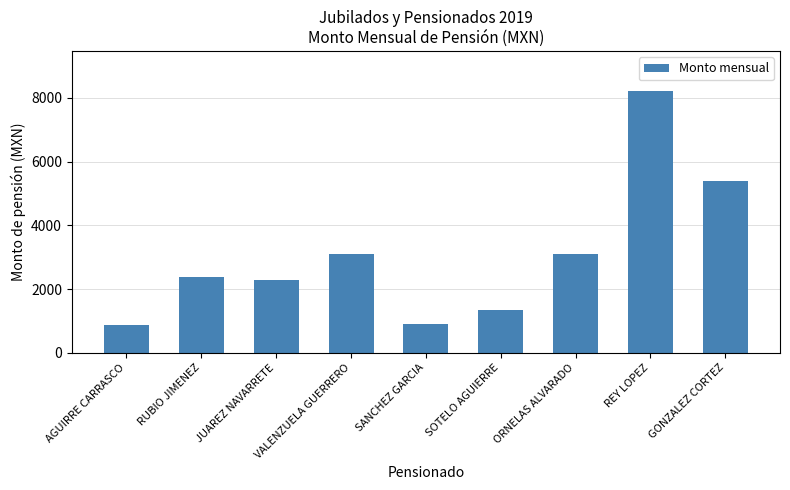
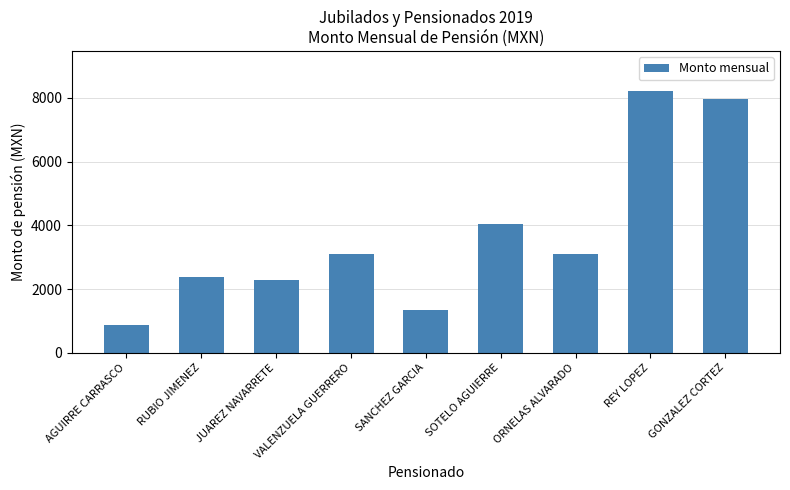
SANCHEZ GARCIA: 900 -> 1400
SOTELO AGUIERRE: 1400 -> 4000
GONZALEZ CORTEZ: 5400 -> 8000
